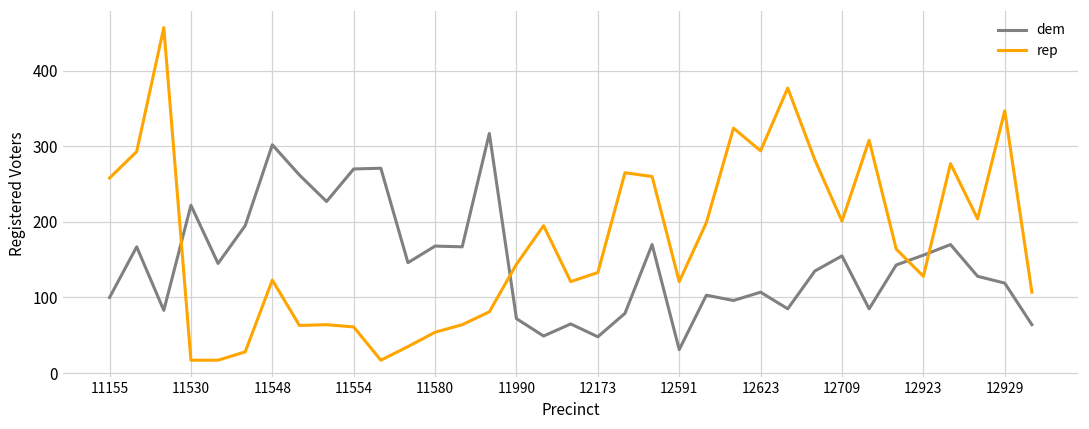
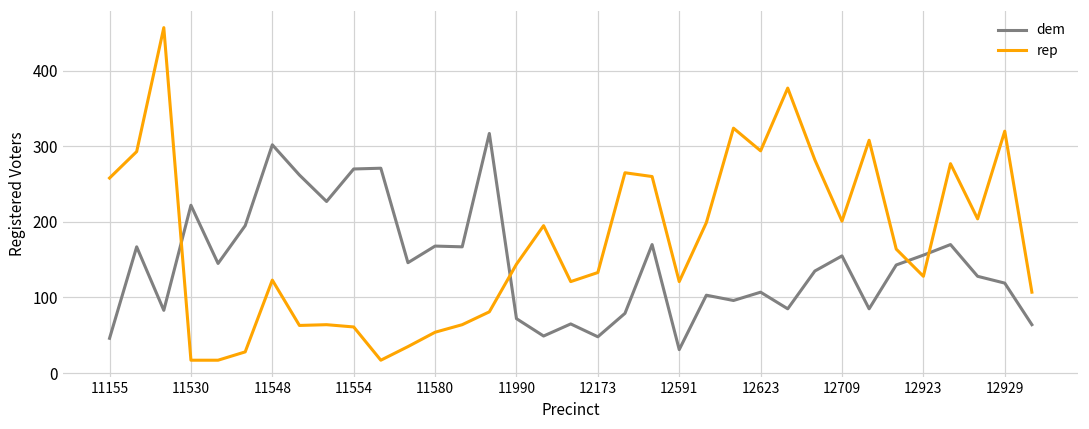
dem, 11155: 100 -> 50
rep, 12929: 350 -> 320
